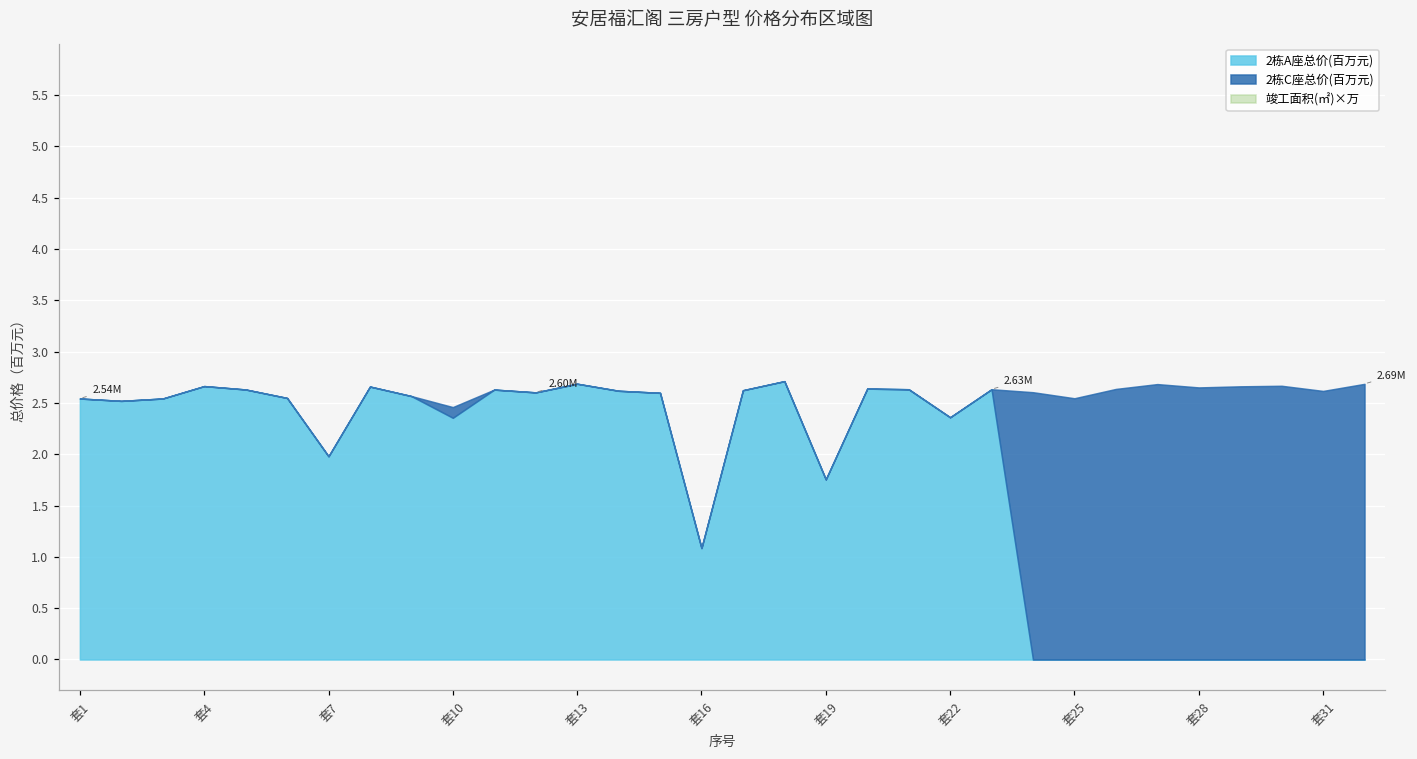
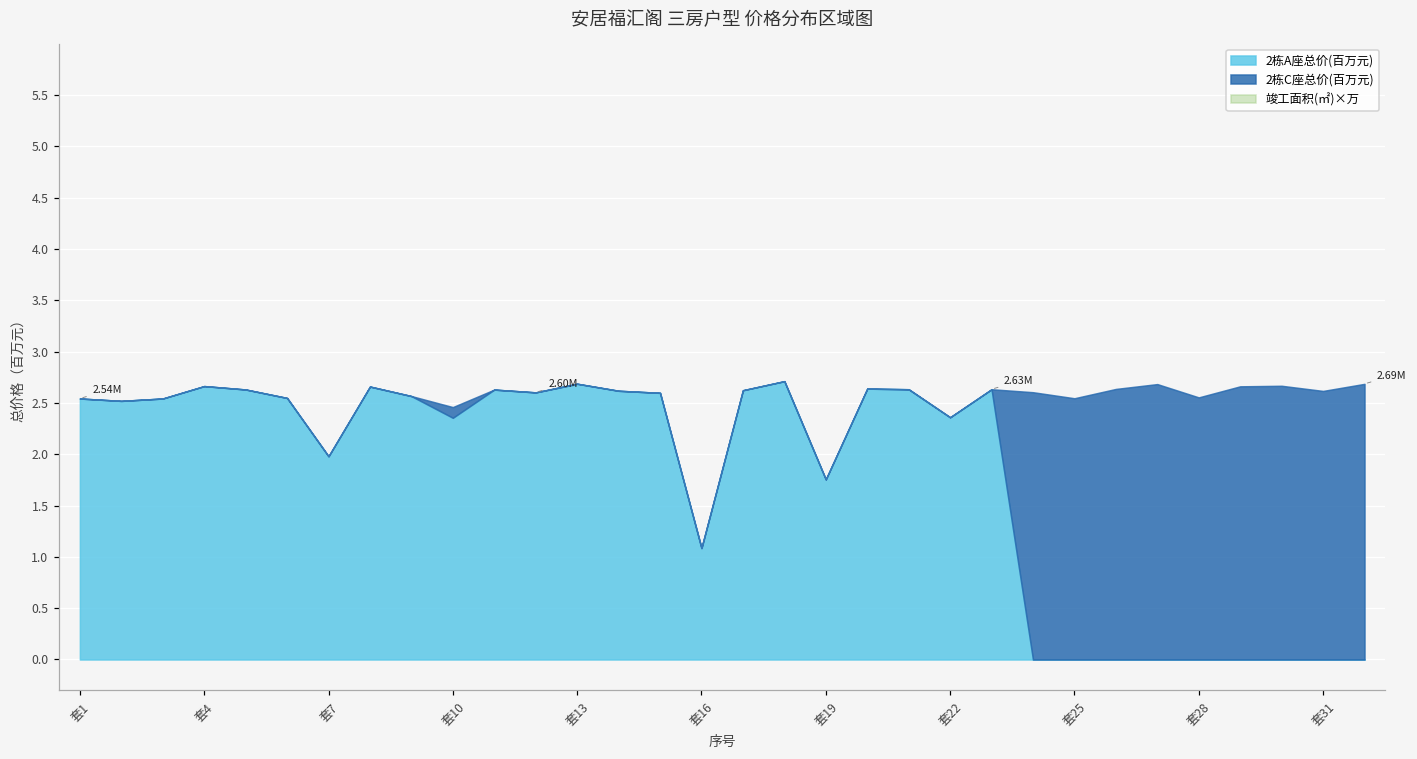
2栋C座总价(百万元), 套28: 2.7 -> 2.6
